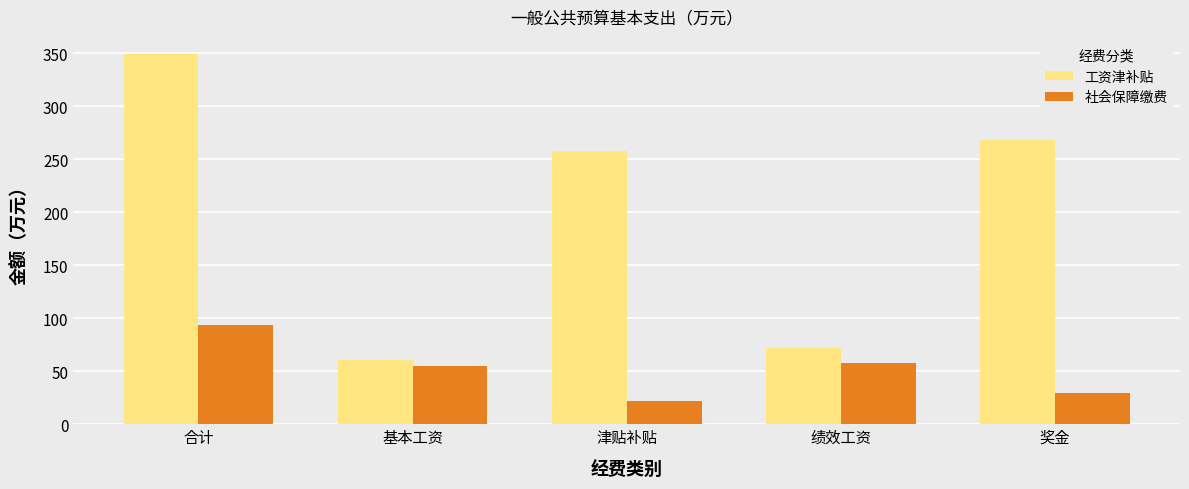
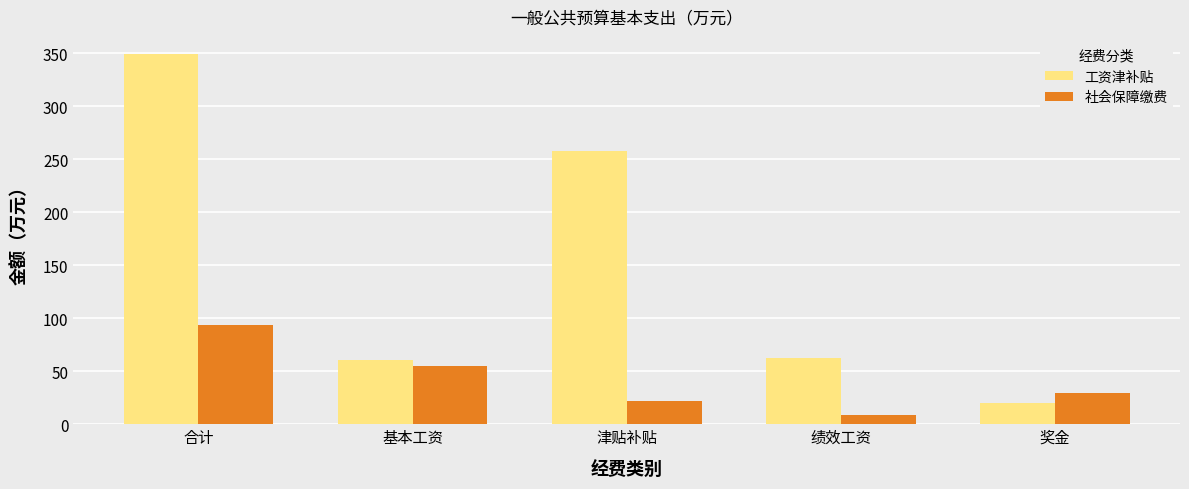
工资津补贴, 绩效工资: 72 -> 63
社会保障缴费, 绩效工资: 58 -> 9
工资津补贴, 奖金: 268 -> 21
